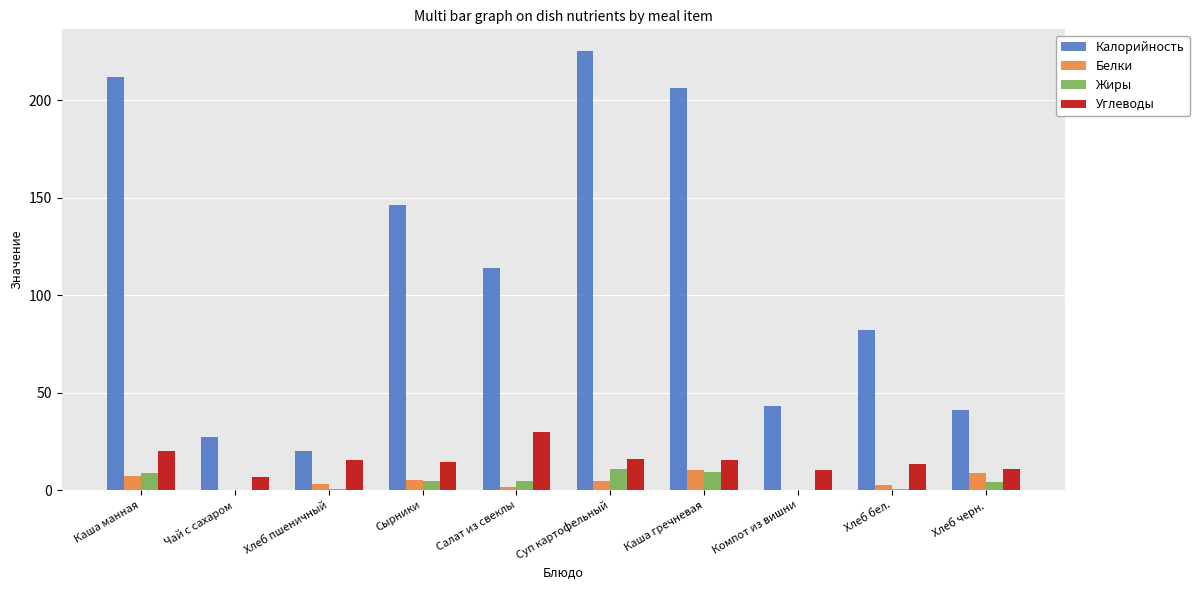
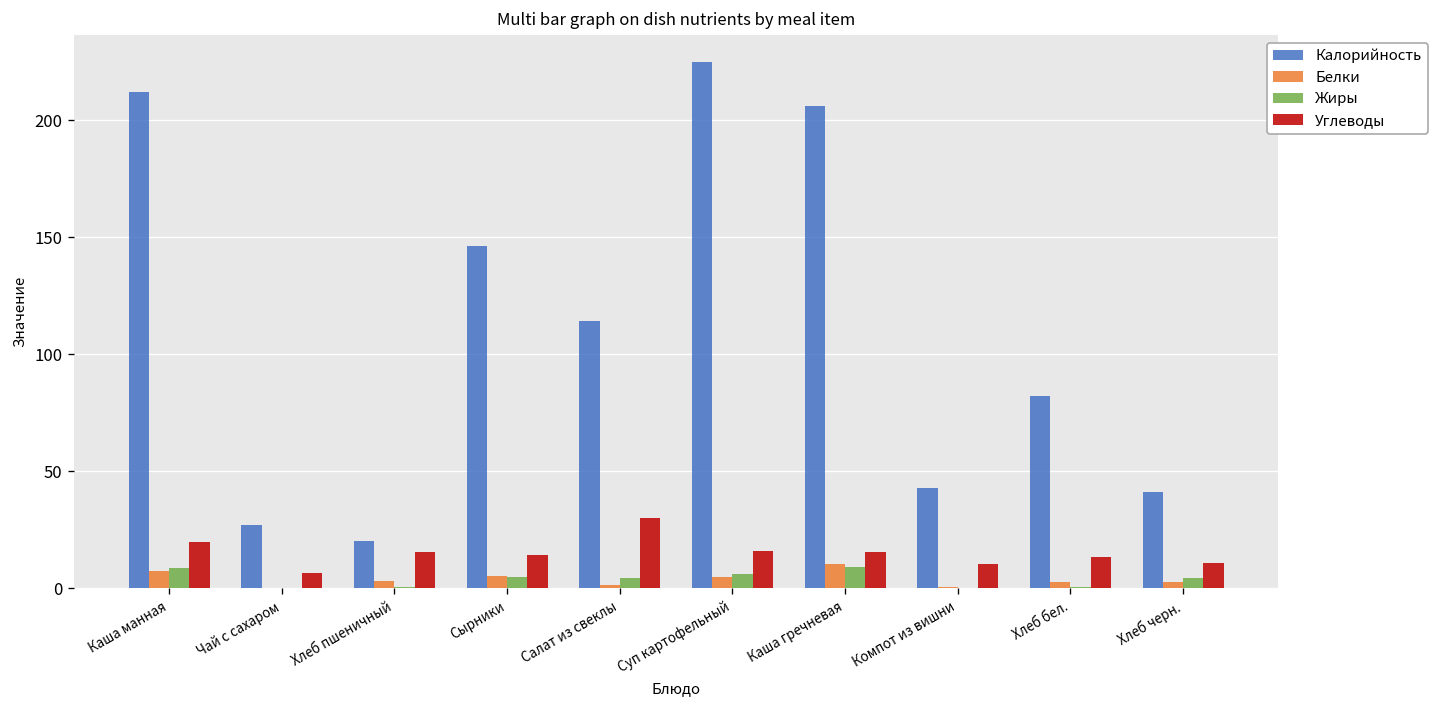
Жиры, Суп картофельный: 11 -> 6
Белки, Хлеб черн.: 9 -> 2
